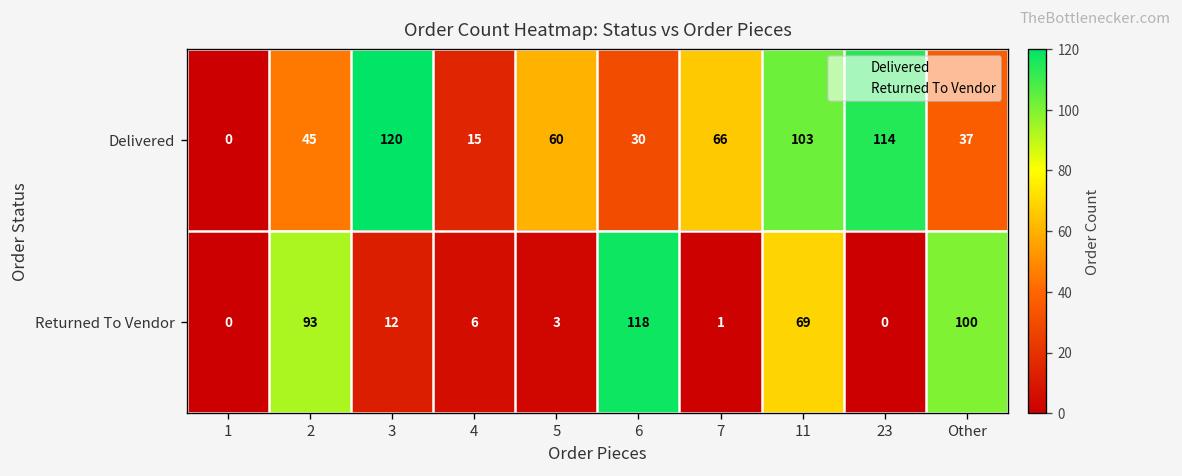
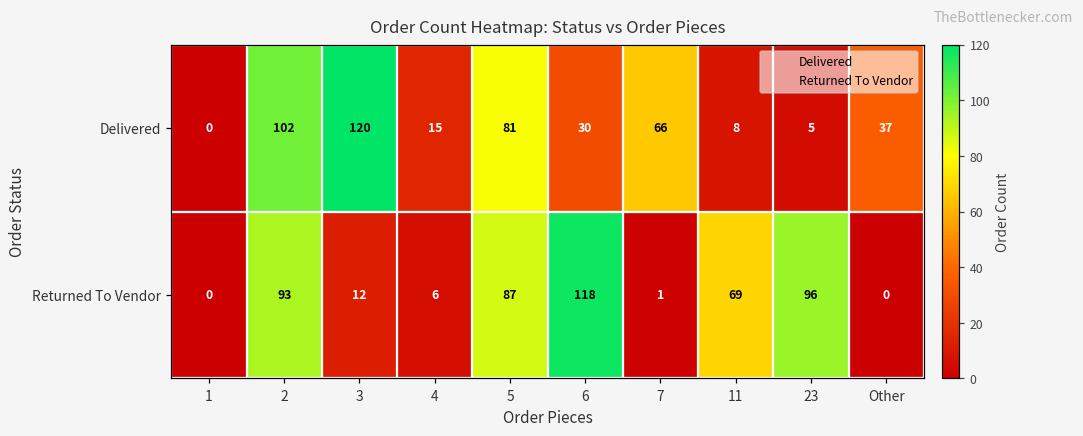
Delivered, 2: 45 -> 102
Delivered, 5: 60 -> 81
Delivered, 11: 103 -> 8
Delivered, 23: 114 -> 5
Returned To Vendor, 5: 3 -> 87
Returned To Vendor, 23: 0 -> 96
Returned To Vendor, Other: 100 -> 0
